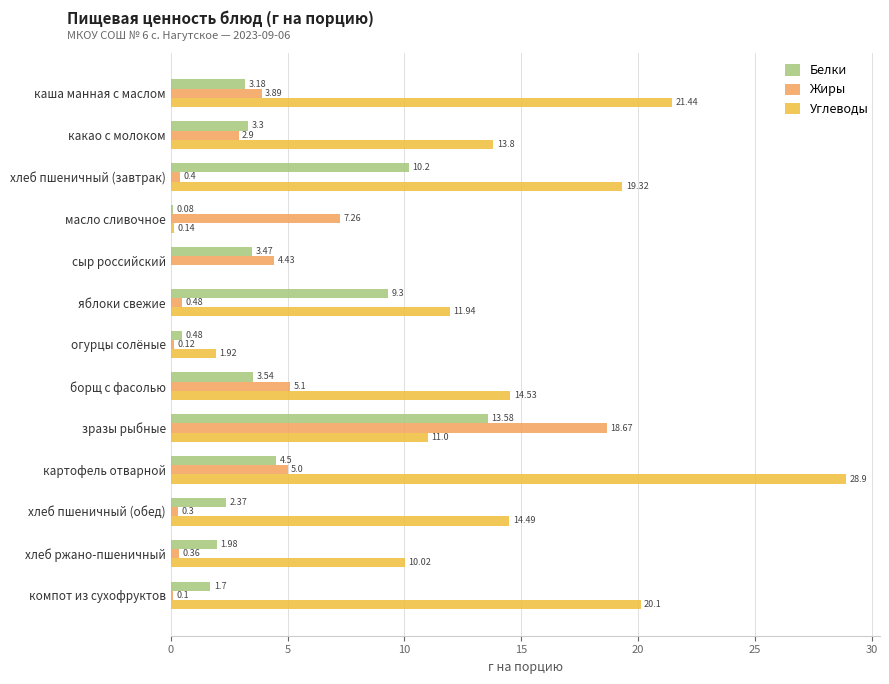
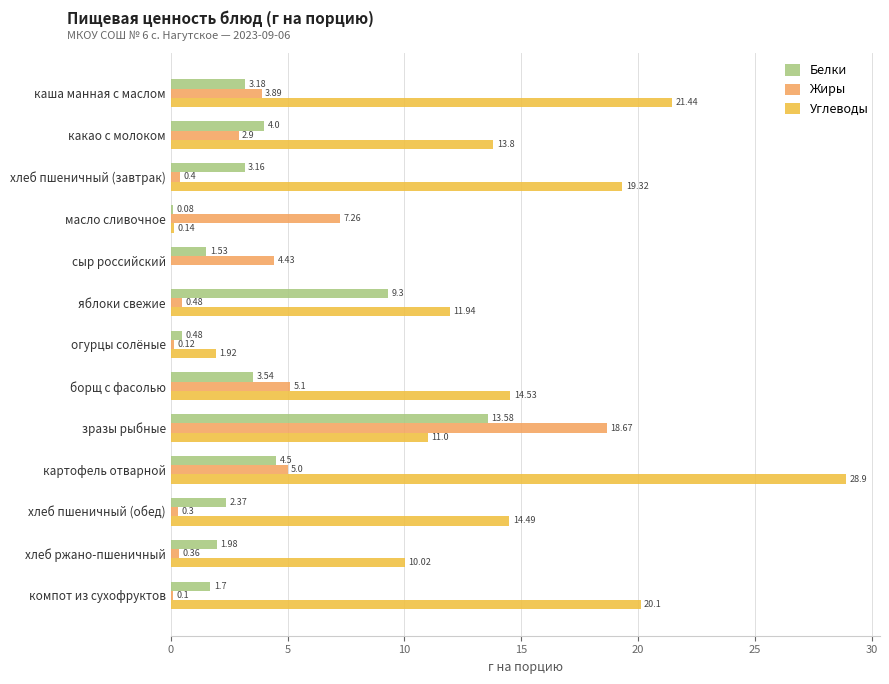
Белки, какао с молоком: 3.3 -> 4.0
Белки, хлеб пшеничный (завтрак): 10.2 -> 3.16
Белки, сыр российский: 3.47 -> 1.53
